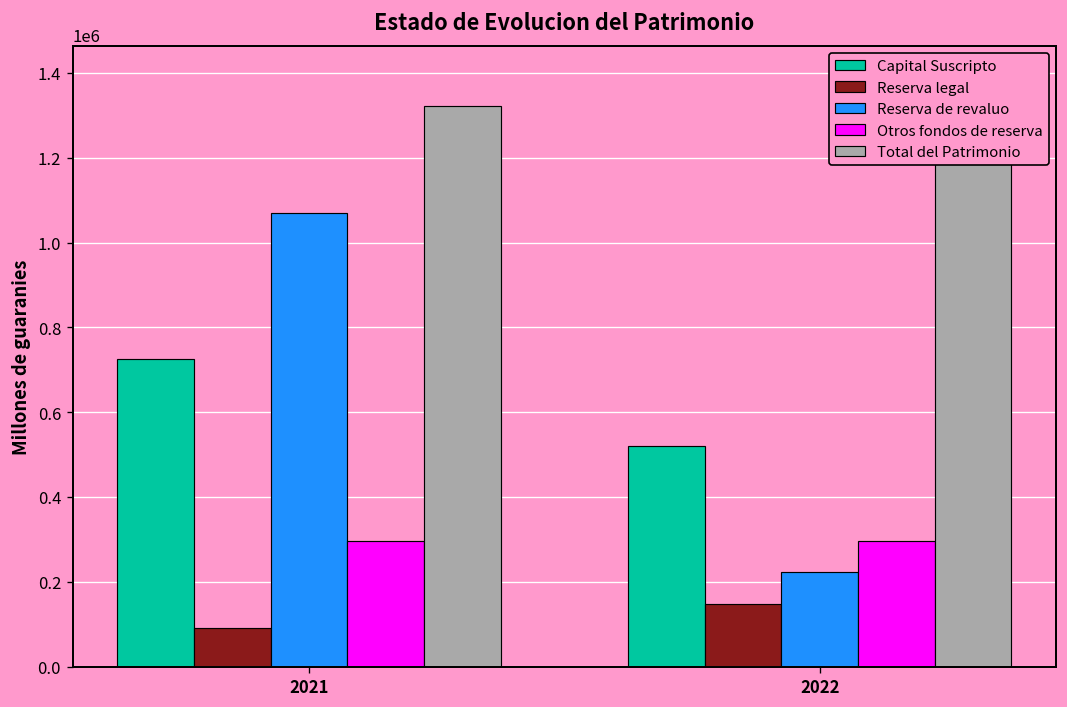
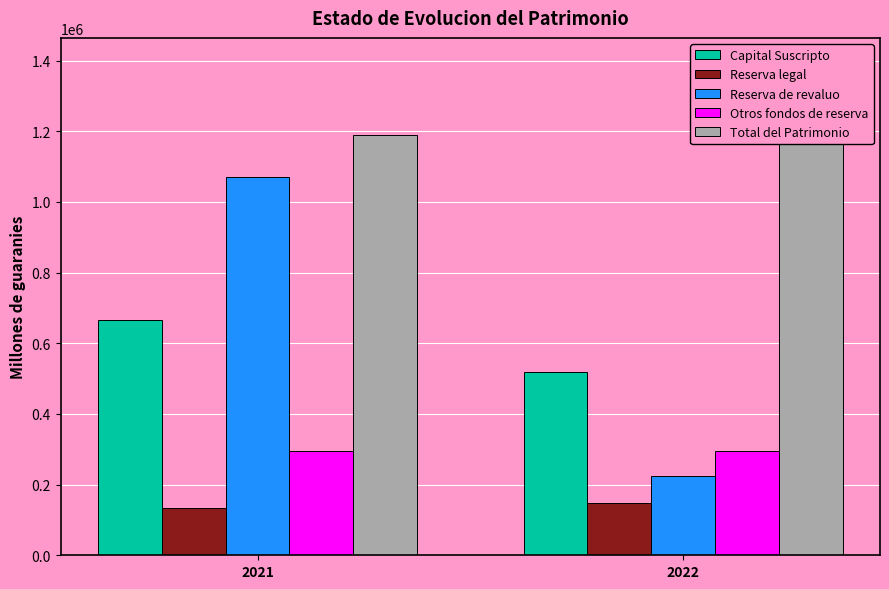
Capital Suscripto, 2021: 720000 -> 670000
Reserva legal, 2021: 90000 -> 130000
Total del Patrimonio, 2021: 1320000 -> 1190000
